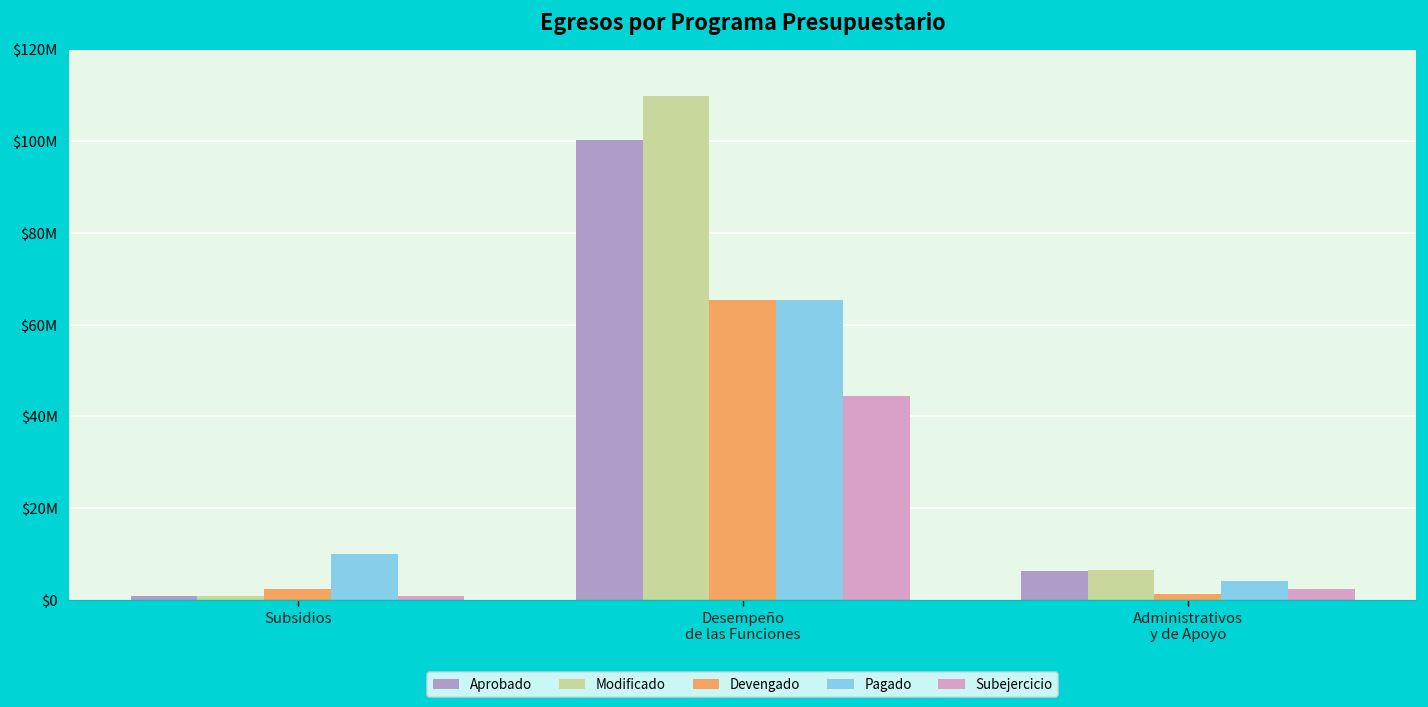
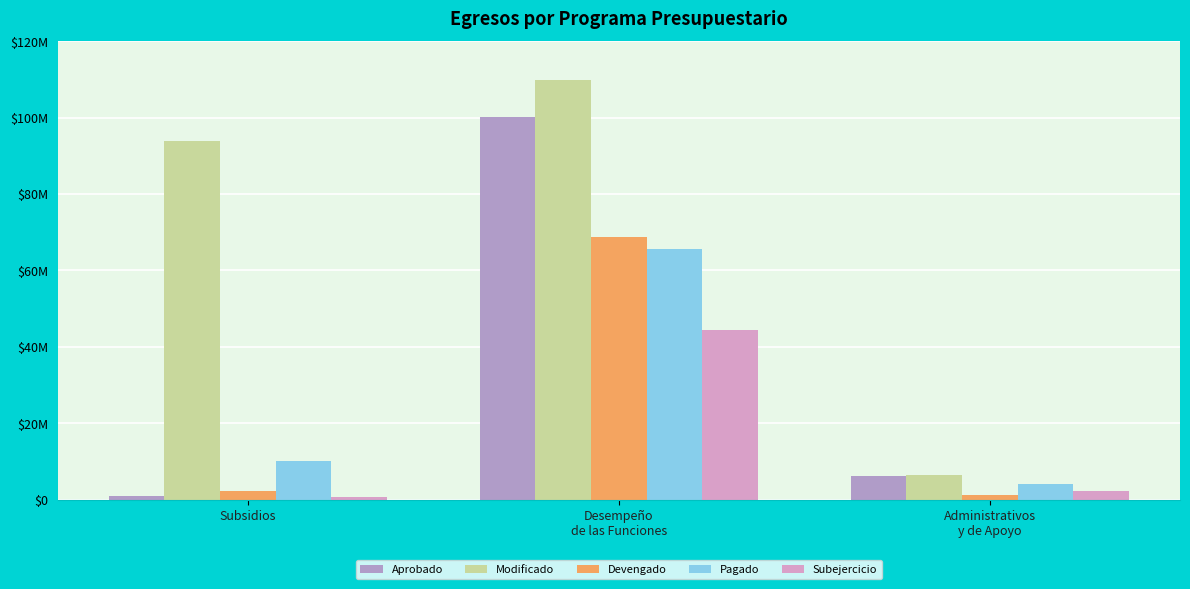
Modificado, Subsidios: $1000000 -> $94000000
Devengado, Desempeño de las Funciones: $65000000 -> $69000000
